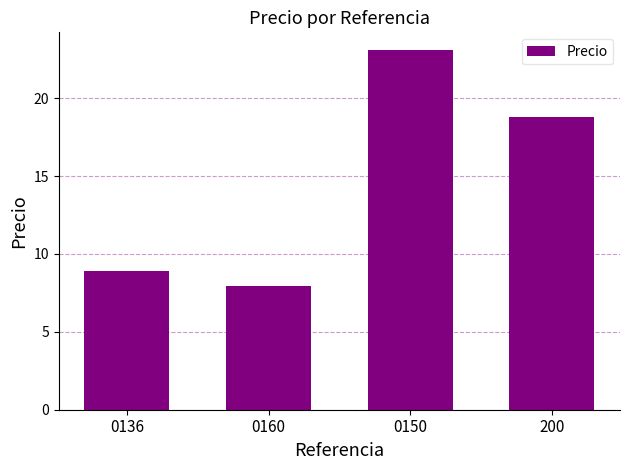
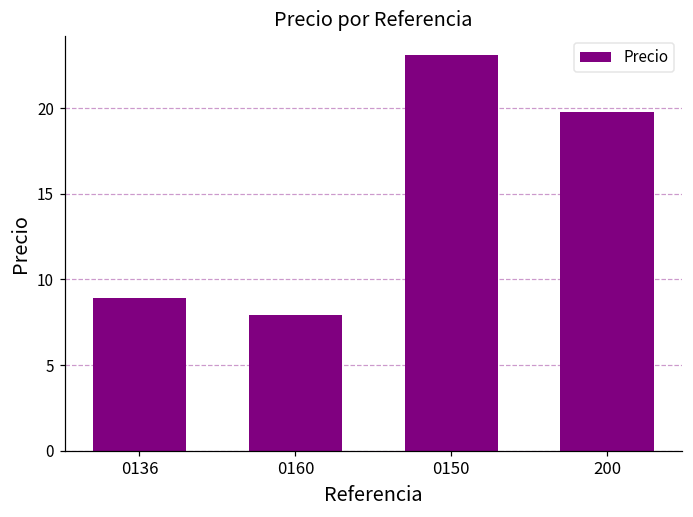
200: 18.8 -> 19.8
